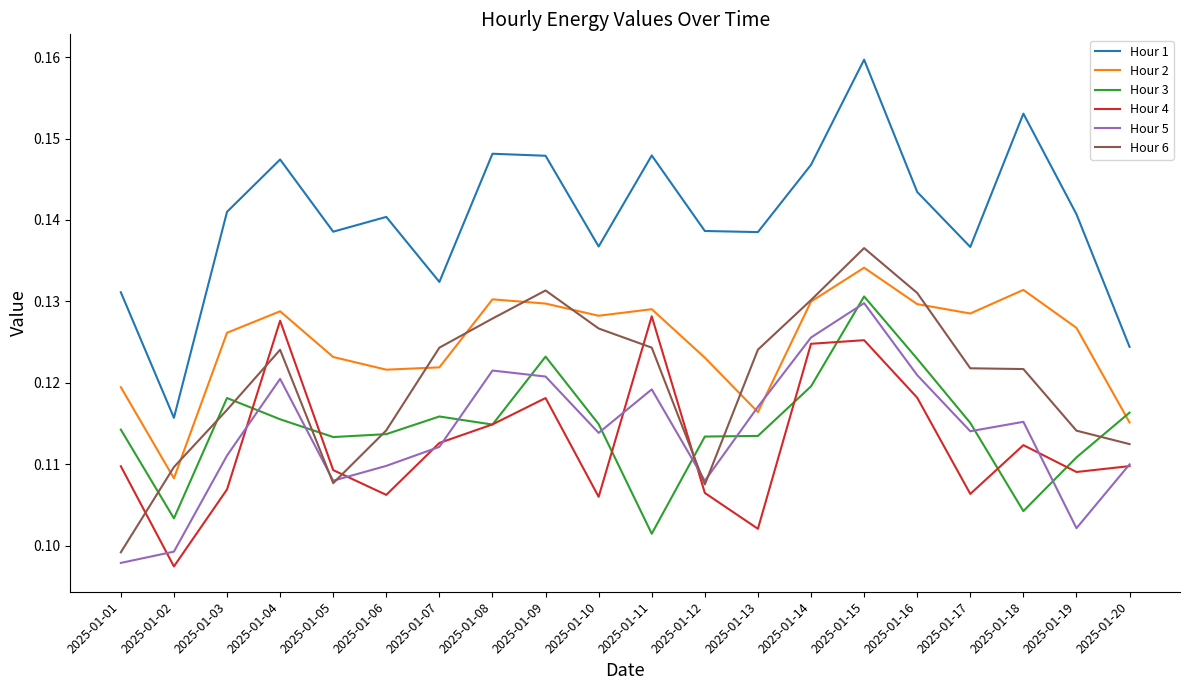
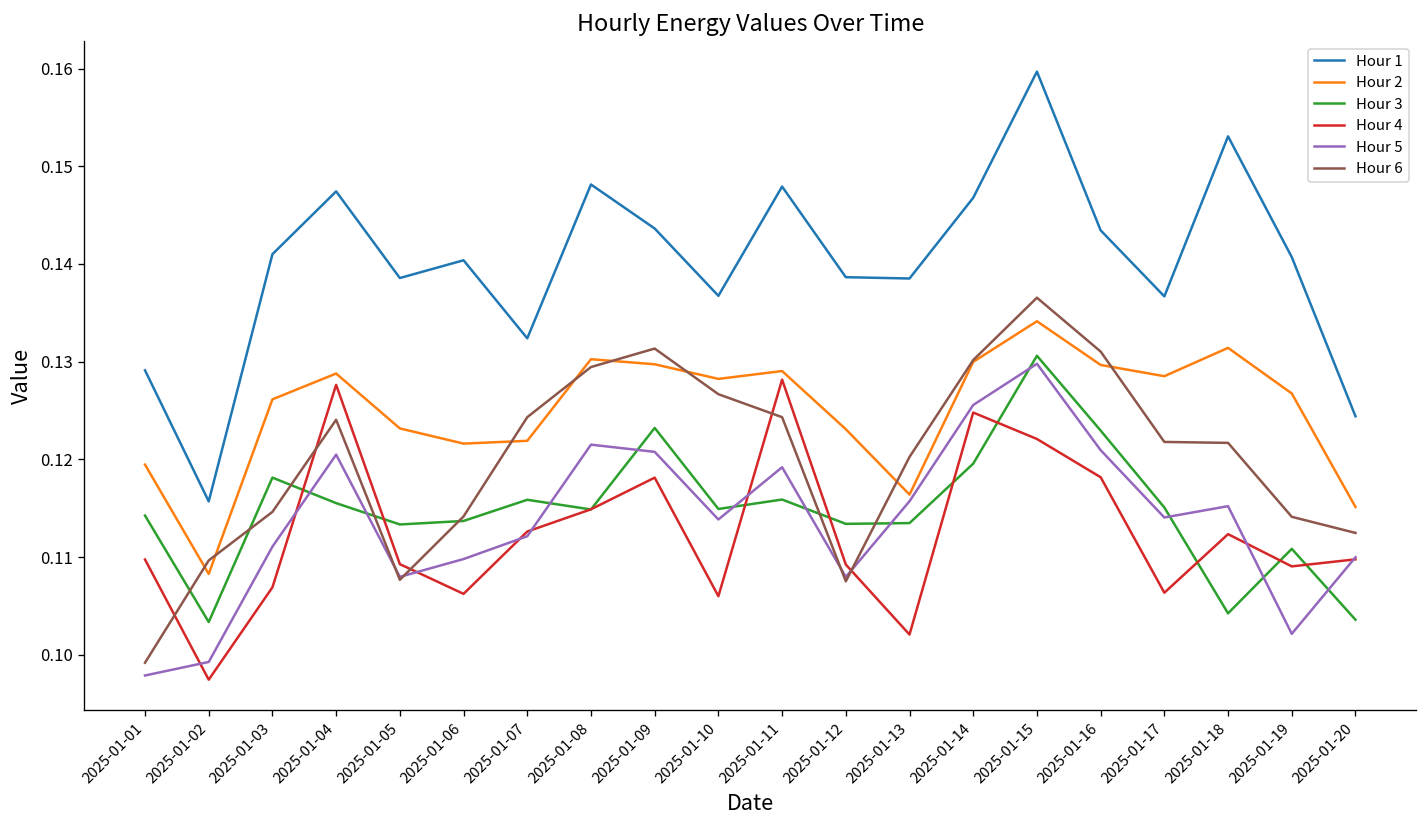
Hour 1, 2025-01-01: 0.131 -> 0.129
Hour 6, 2025-01-03: 0.117 -> 0.115
Hour 6, 2025-01-08: 0.128 -> 0.129
Hour 1, 2025-01-09: 0.148 -> 0.144
Hour 3, 2025-01-11: 0.101 -> 0.116
Hour 4, 2025-01-12: 0.106 -> 0.109
Hour 5, 2025-01-13: 0.117 -> 0.116
Hour 6, 2025-01-13: 0.124 -> 0.120
Hour 4, 2025-01-15: 0.125 -> 0.122
Hour 3, 2025-01-20: 0.116 -> 0.104
